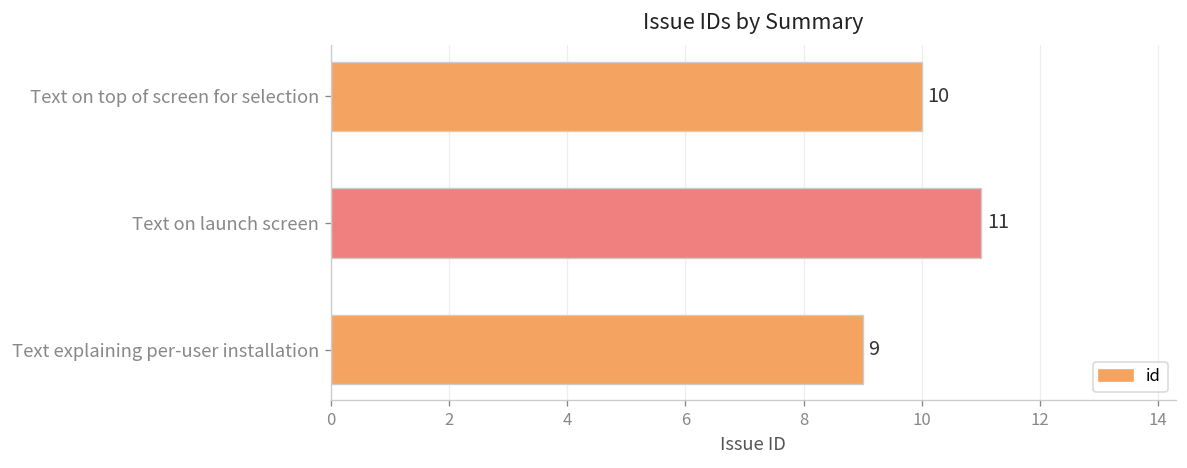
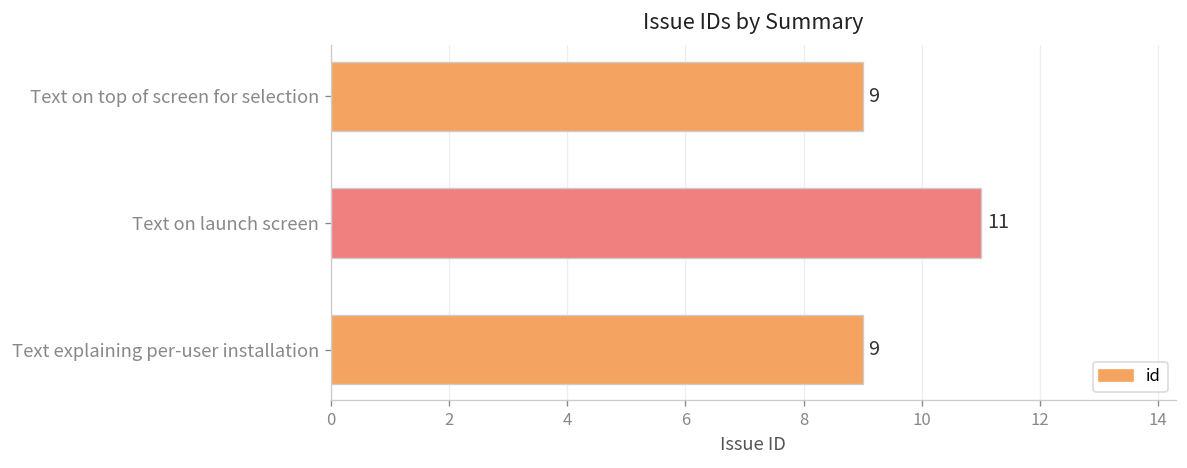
Text on top of screen for selection: 10 -> 9
